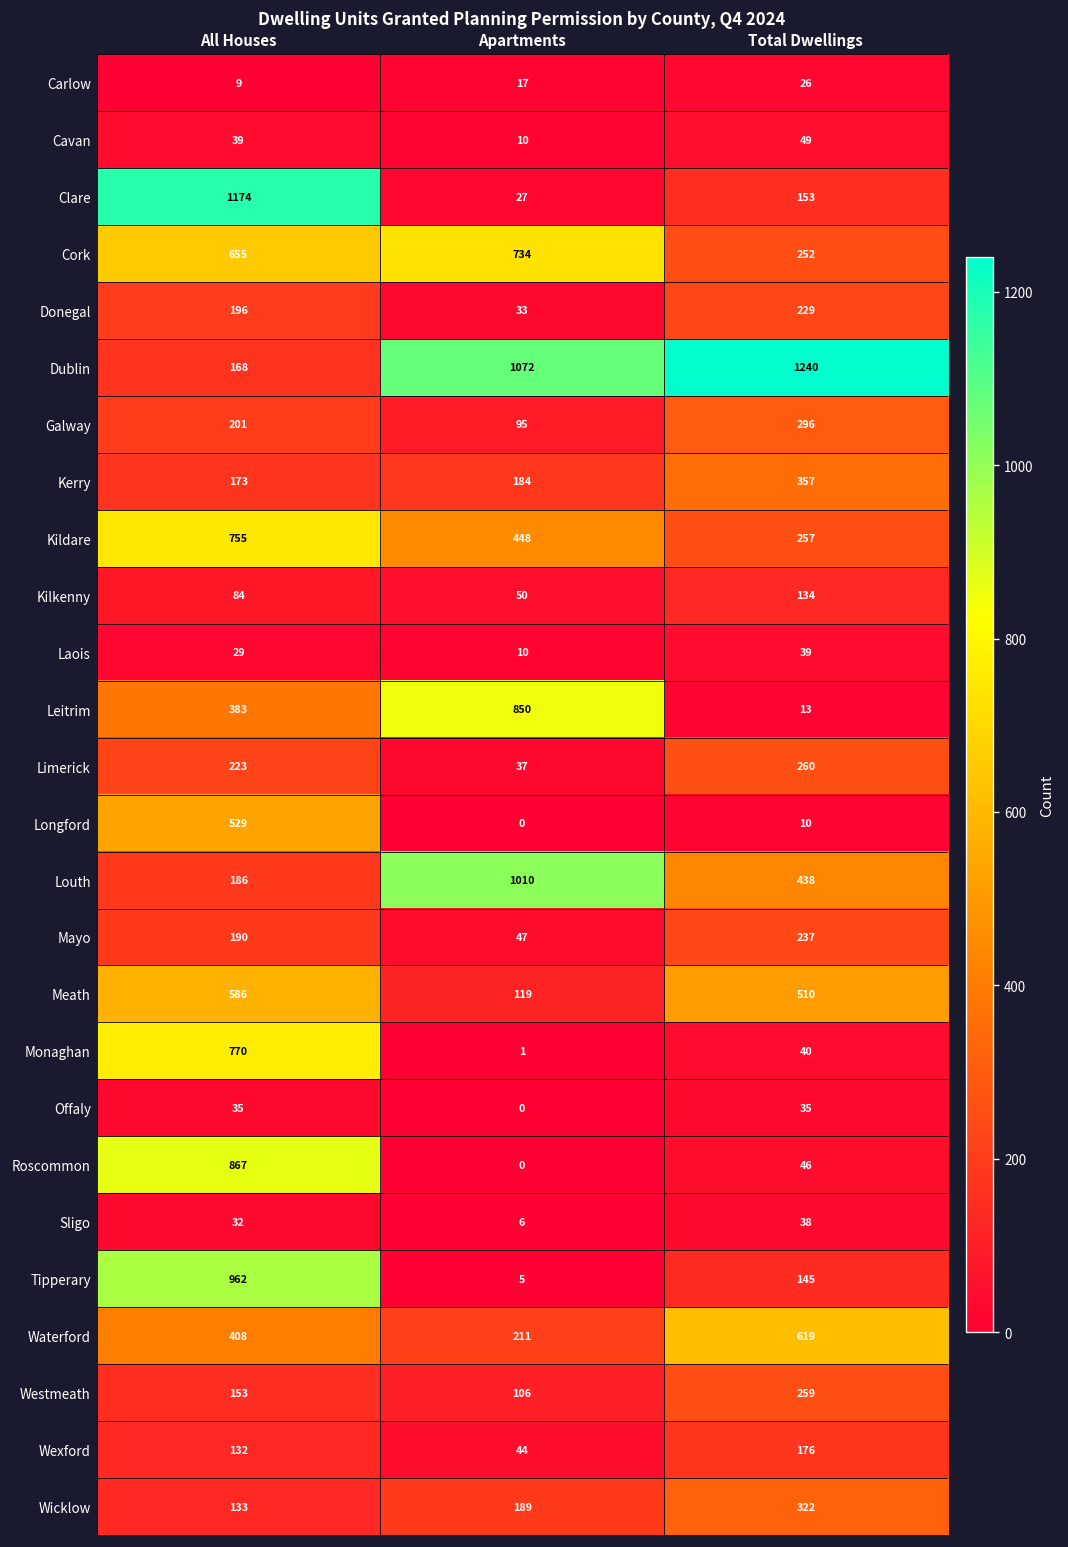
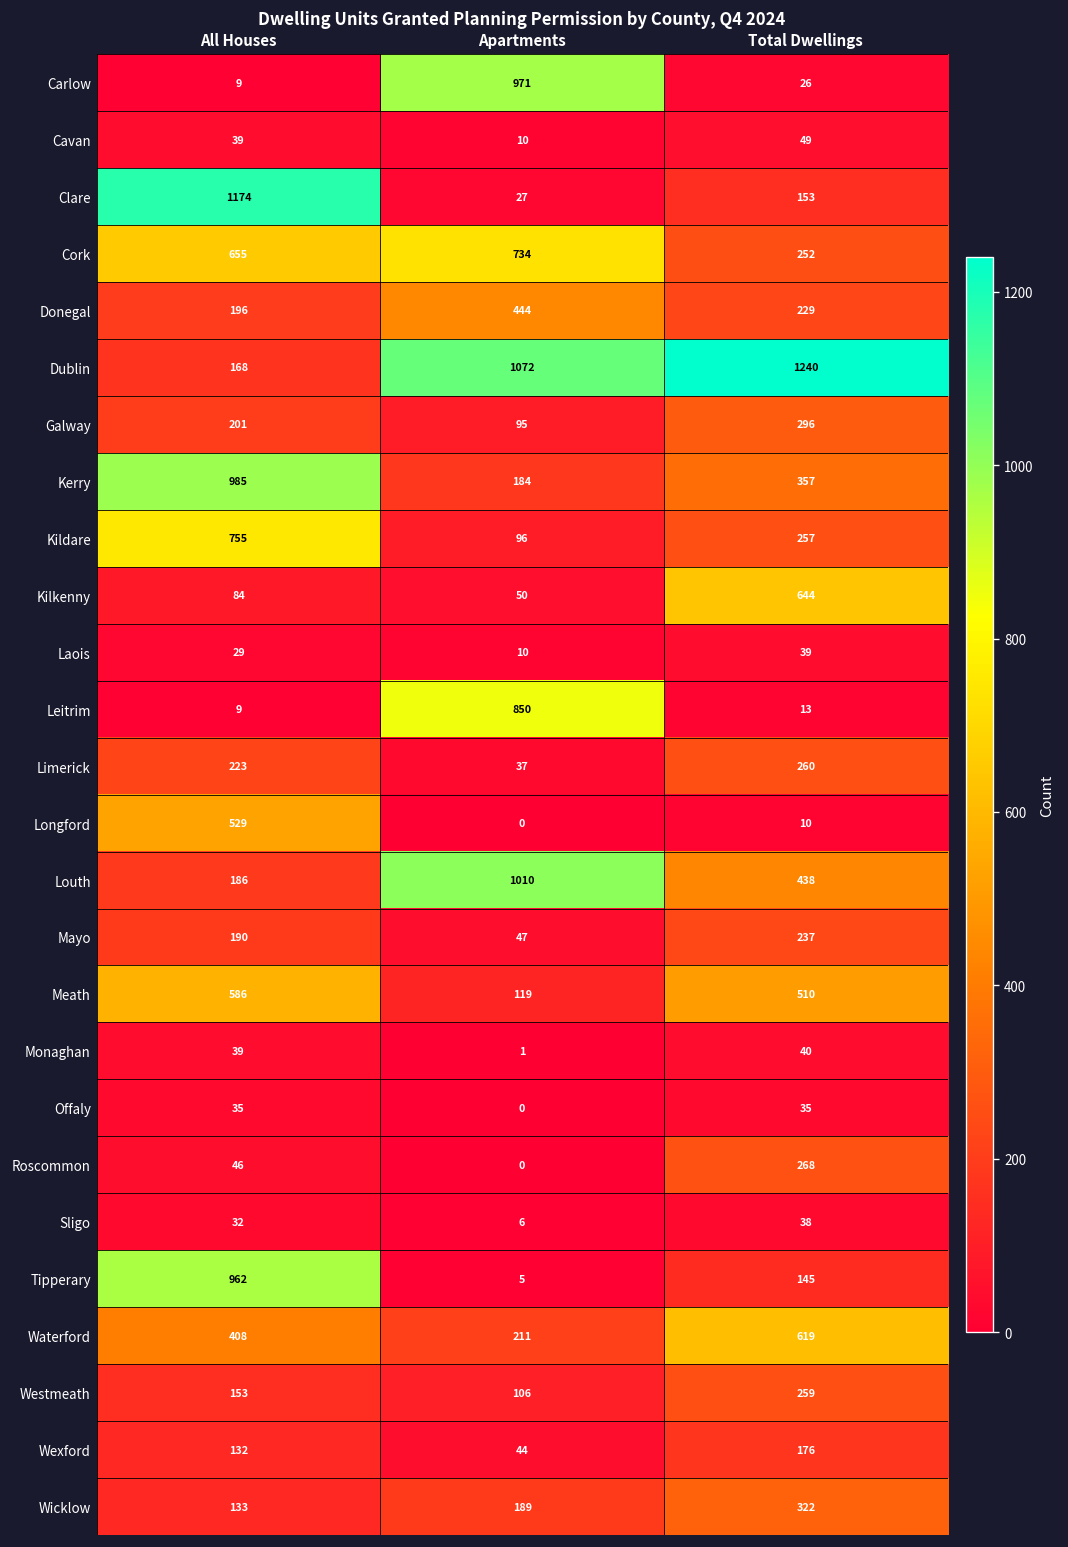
Carlow, Apartments: 17 -> 971
Donegal, Apartments: 33 -> 444
Kerry, All Houses: 173 -> 985
Kildare, Apartments: 448 -> 96
Kilkenny, Total Dwellings: 134 -> 644
Leitrim, All Houses: 383 -> 9
Monaghan, All Houses: 770 -> 39
Roscommon, All Houses: 867 -> 46
Roscommon, Total Dwellings: 46 -> 268
